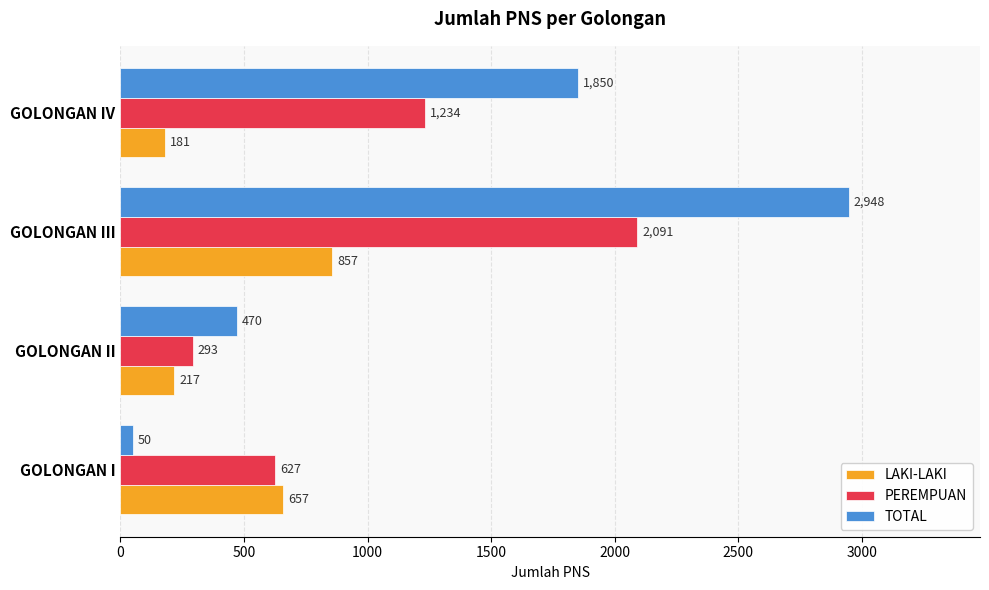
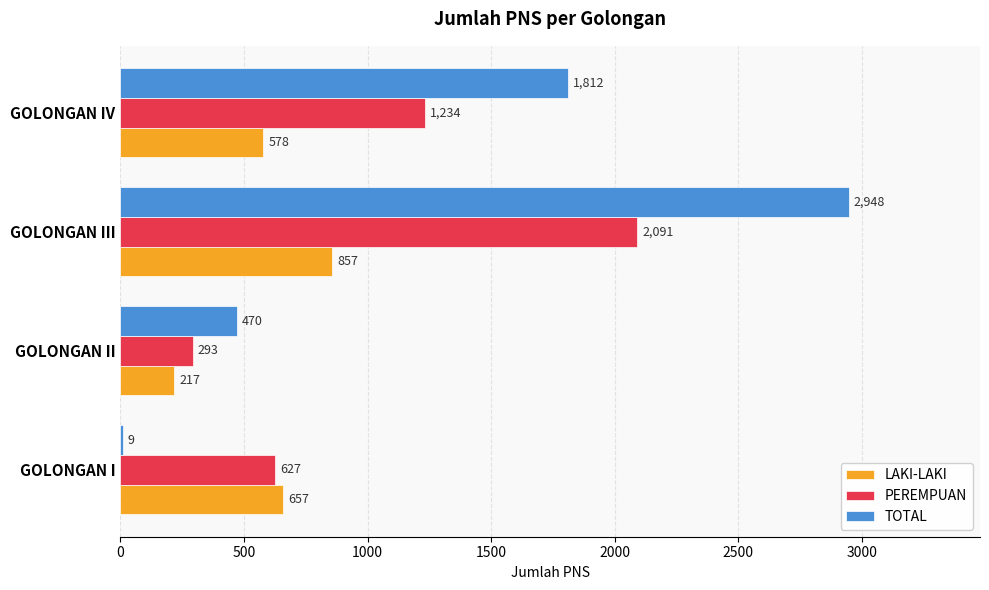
TOTAL, GOLONGAN IV: 1,850 -> 1,812
LAKI-LAKI, GOLONGAN IV: 181 -> 578
TOTAL, GOLONGAN I: 50 -> 9
